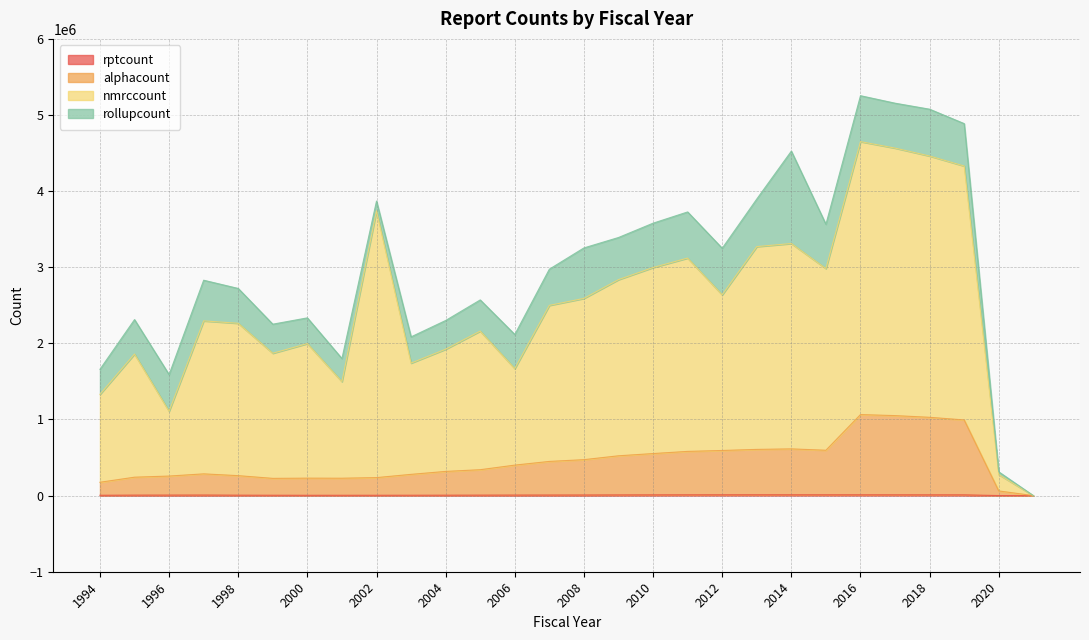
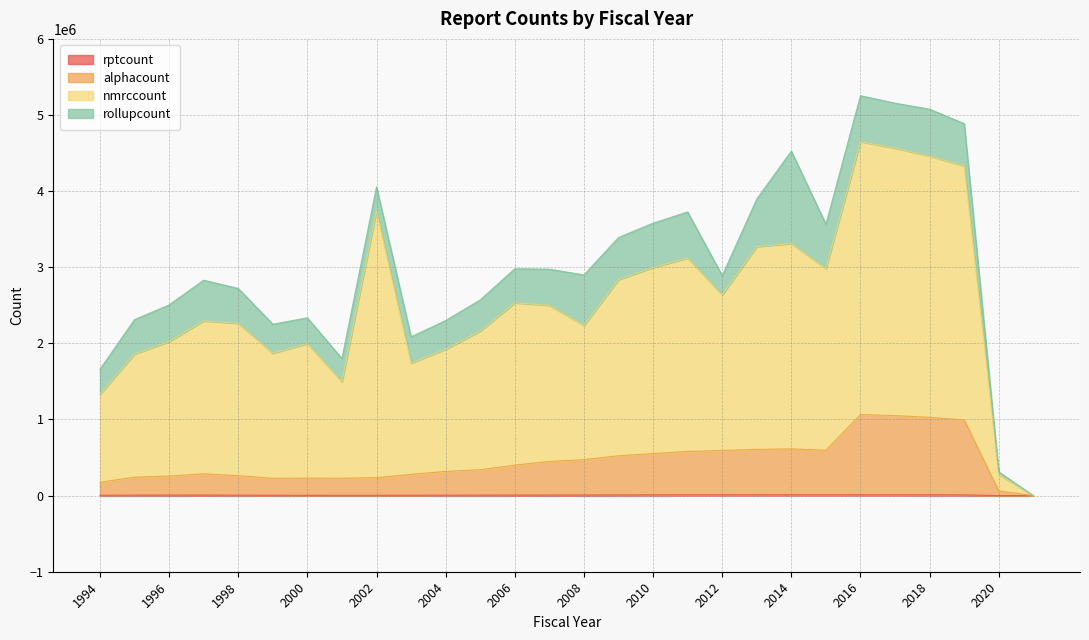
nmrccount, 1996: 900000 -> 1800000
rollupcount, 2002: 100000 -> 300000
nmrccount, 2006: 1300000 -> 2100000
nmrccount, 2008: 2100000 -> 1800000
rollupcount, 2012: 600000 -> 300000
